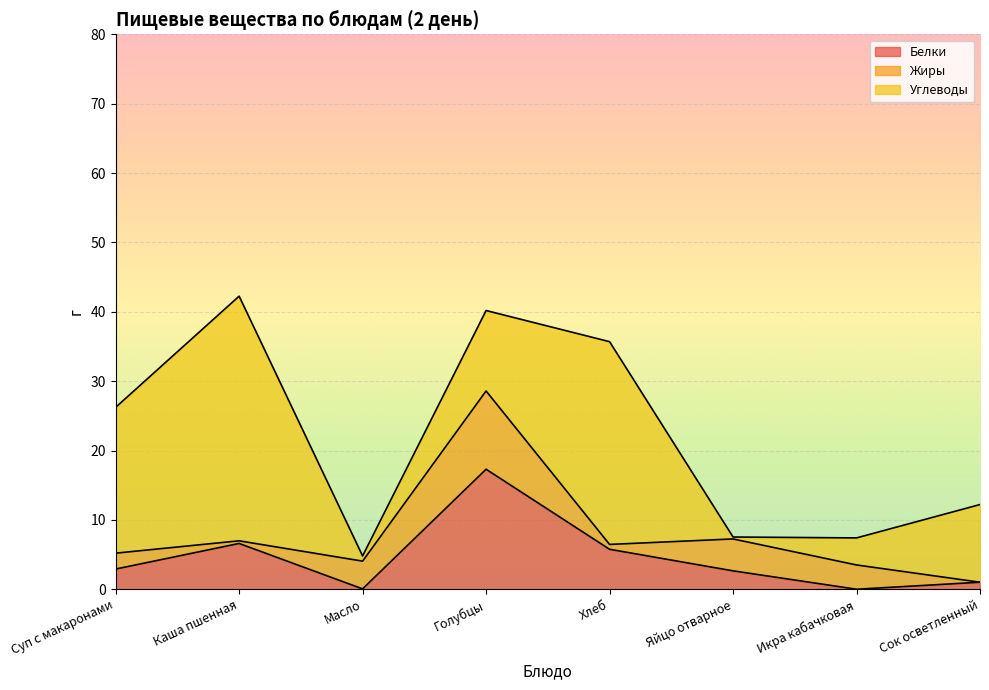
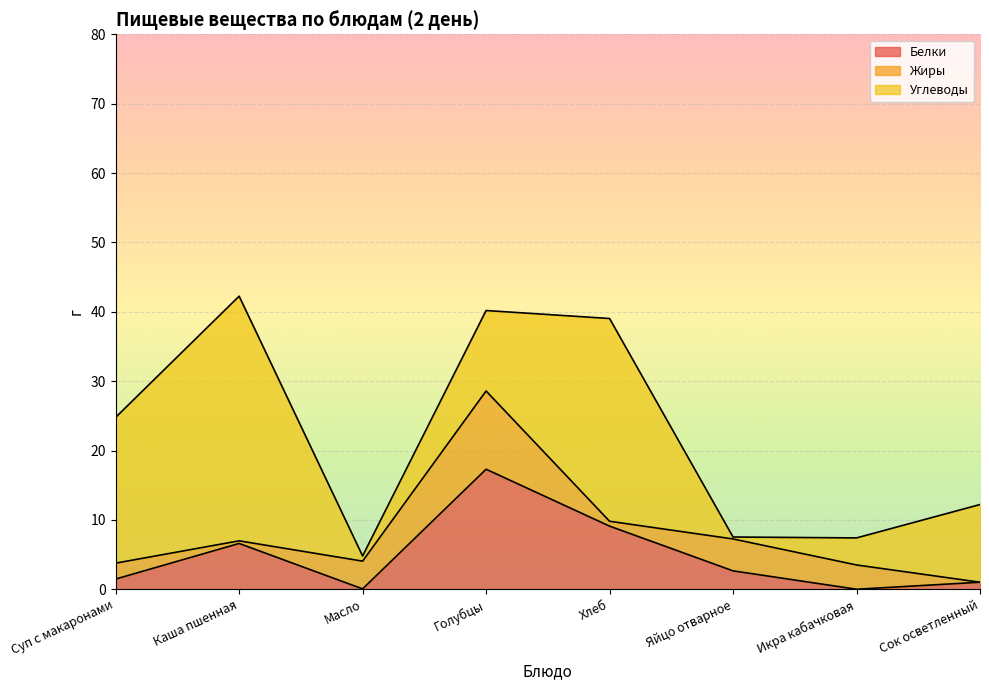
Белки, Суп с макаронами: 3 -> 1
Белки, Хлеб: 6 -> 9
